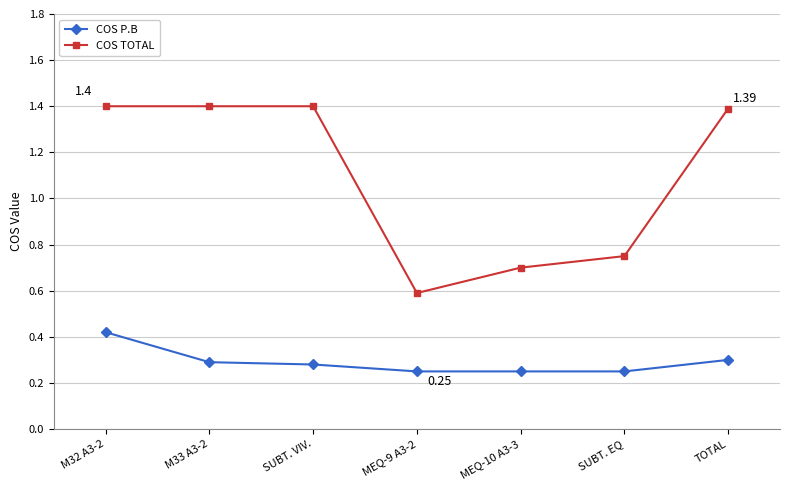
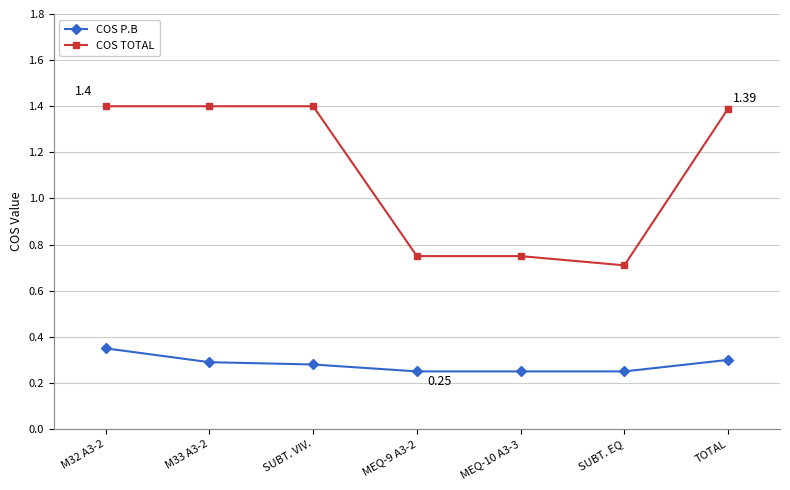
COS P.B, M32 A3-2: 0.42 -> 0.35
COS TOTAL, MEQ-9 A3-2: 0.59 -> 0.75
COS TOTAL, MEQ-10 A3-3: 0.70 -> 0.75
COS TOTAL, SUBT. EQ: 0.75 -> 0.71
